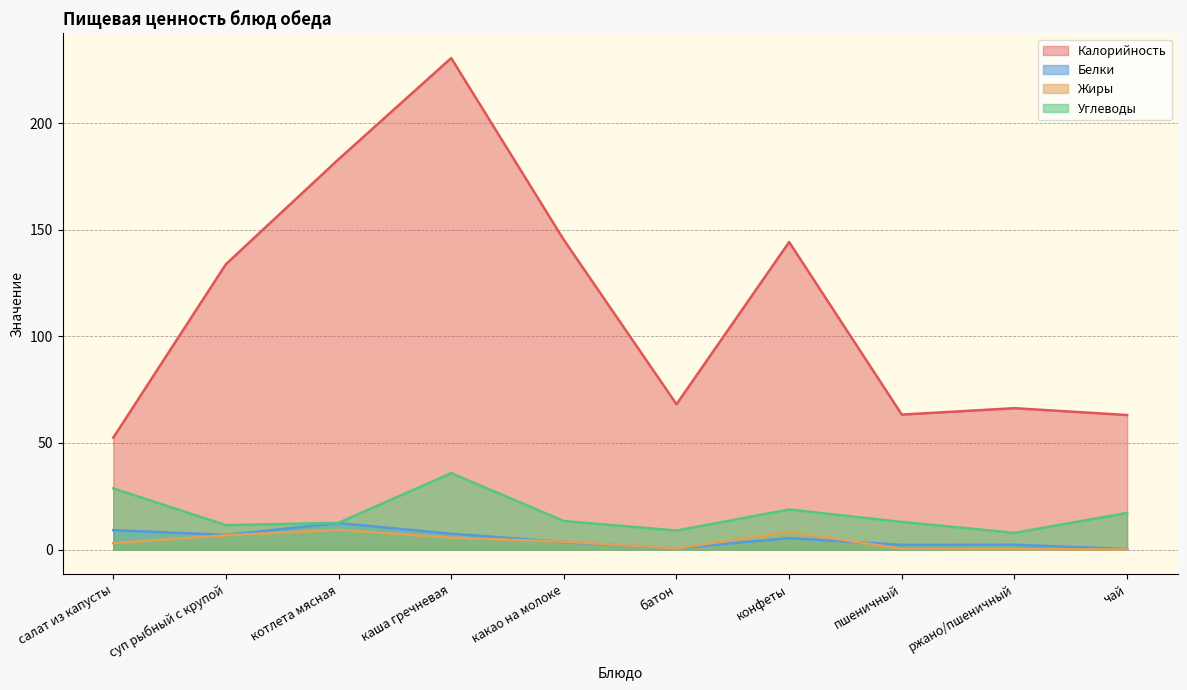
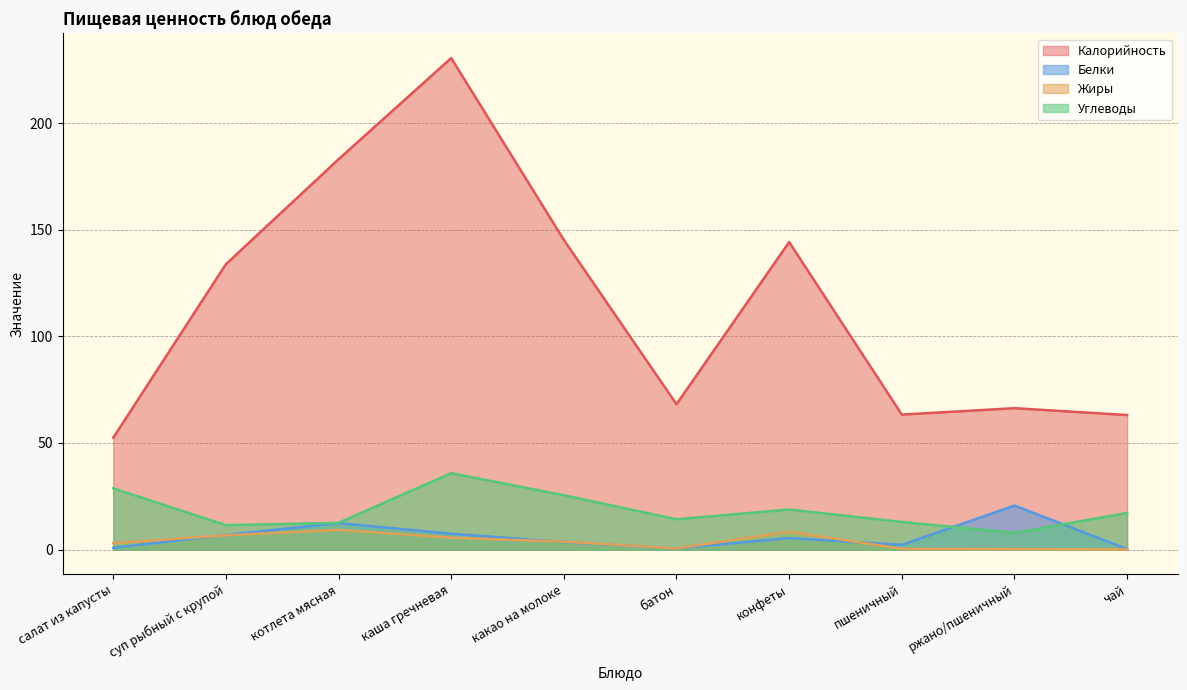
Белки, салат из капусты: 9 -> 1
Углеводы, какао на молоке: 13 -> 25
Углеводы, батон: 9 -> 14
Белки, ржано/пшеничный: 2 -> 21
